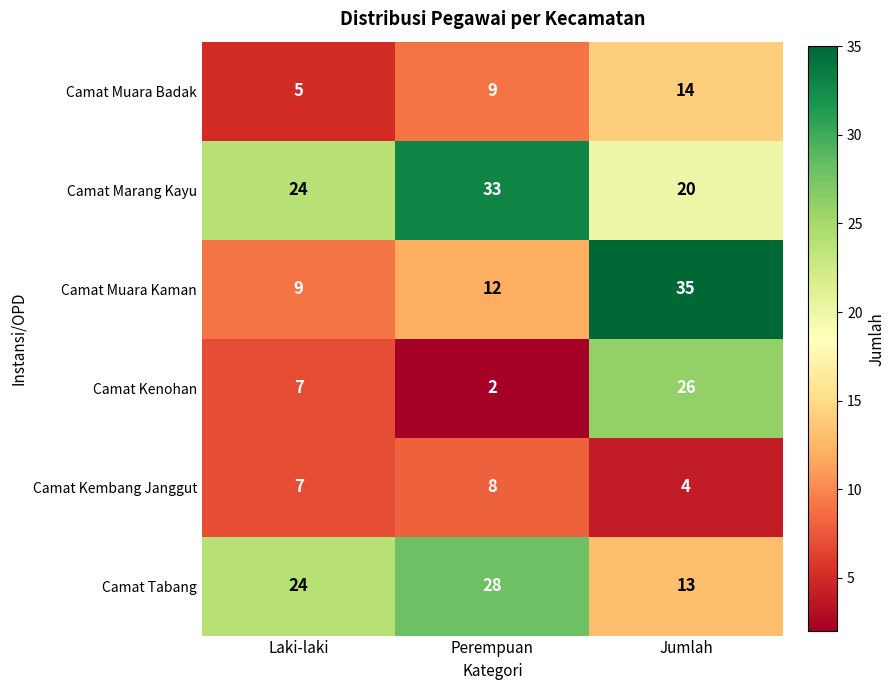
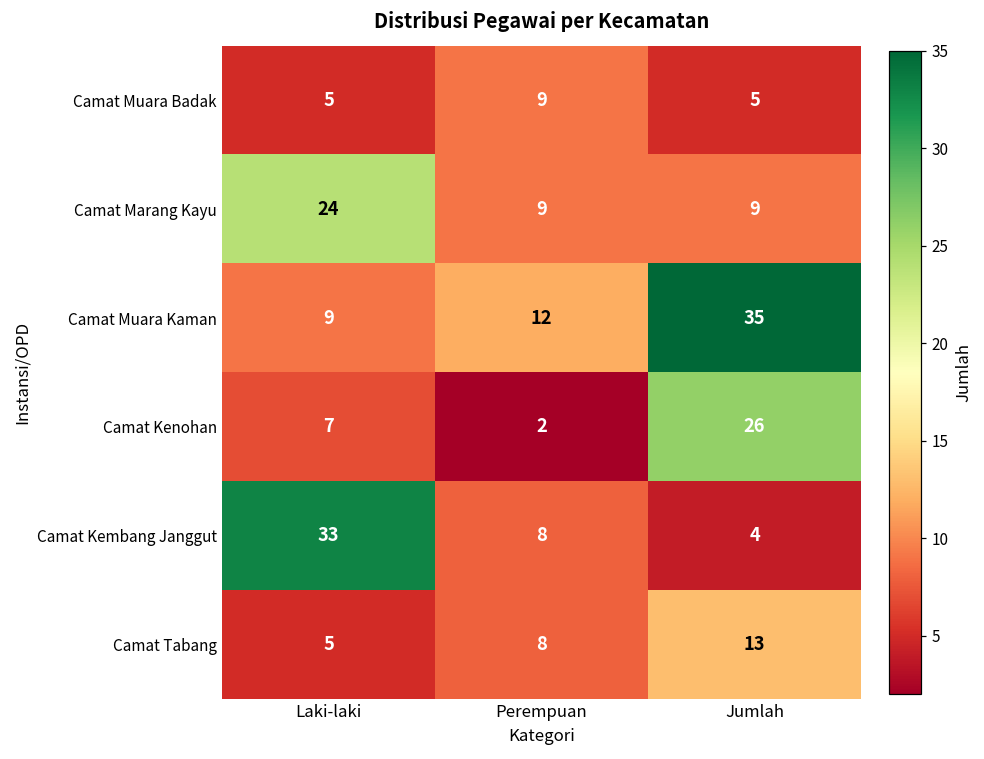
Camat Muara Badak, Jumlah: 14 -> 5
Camat Marang Kayu, Perempuan: 33 -> 9
Camat Marang Kayu, Jumlah: 20 -> 9
Camat Kembang Janggut, Laki-laki: 7 -> 33
Camat Tabang, Laki-laki: 24 -> 5
Camat Tabang, Perempuan: 28 -> 8
